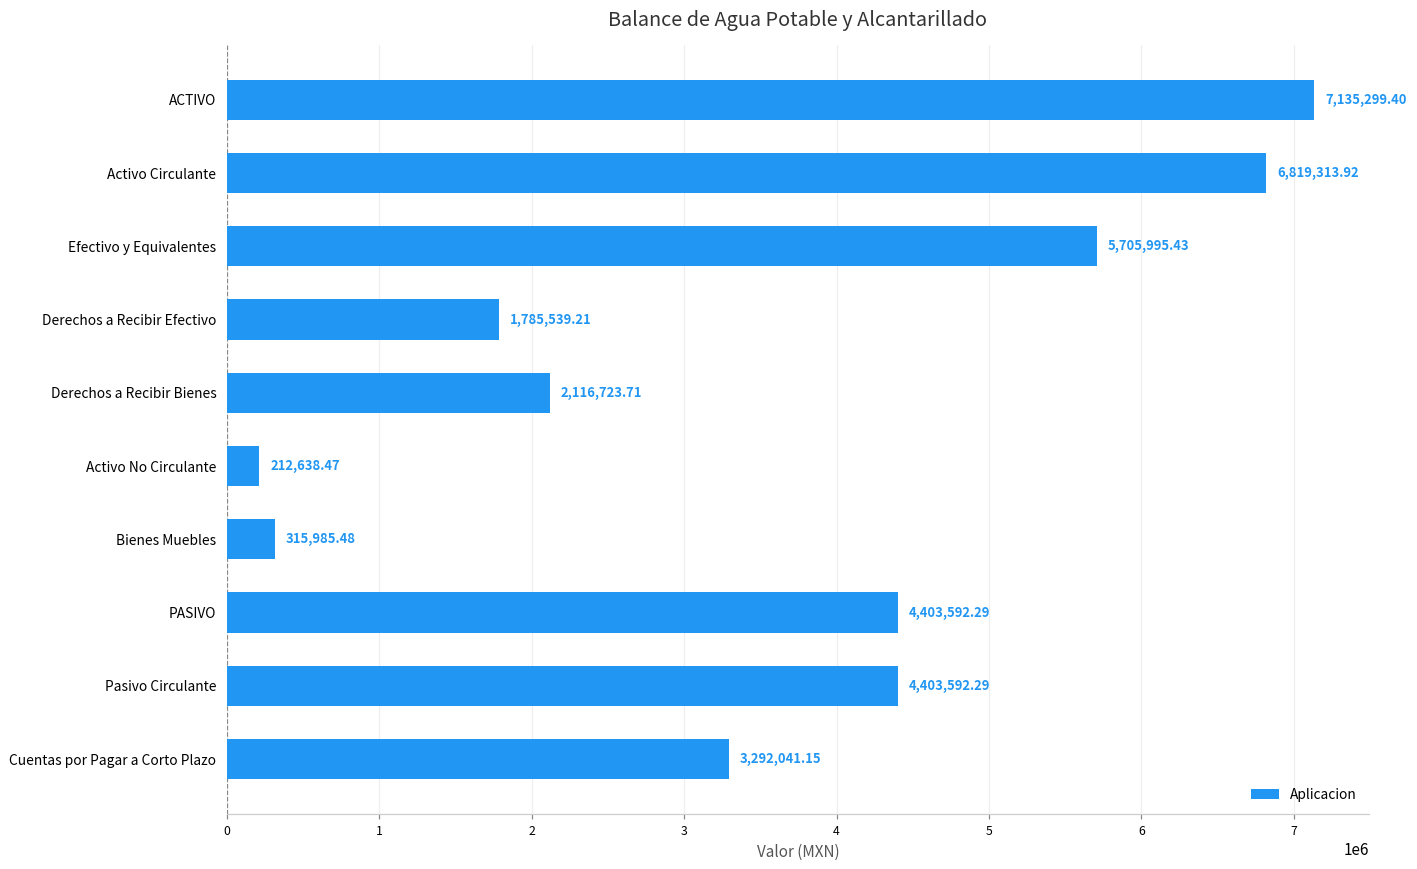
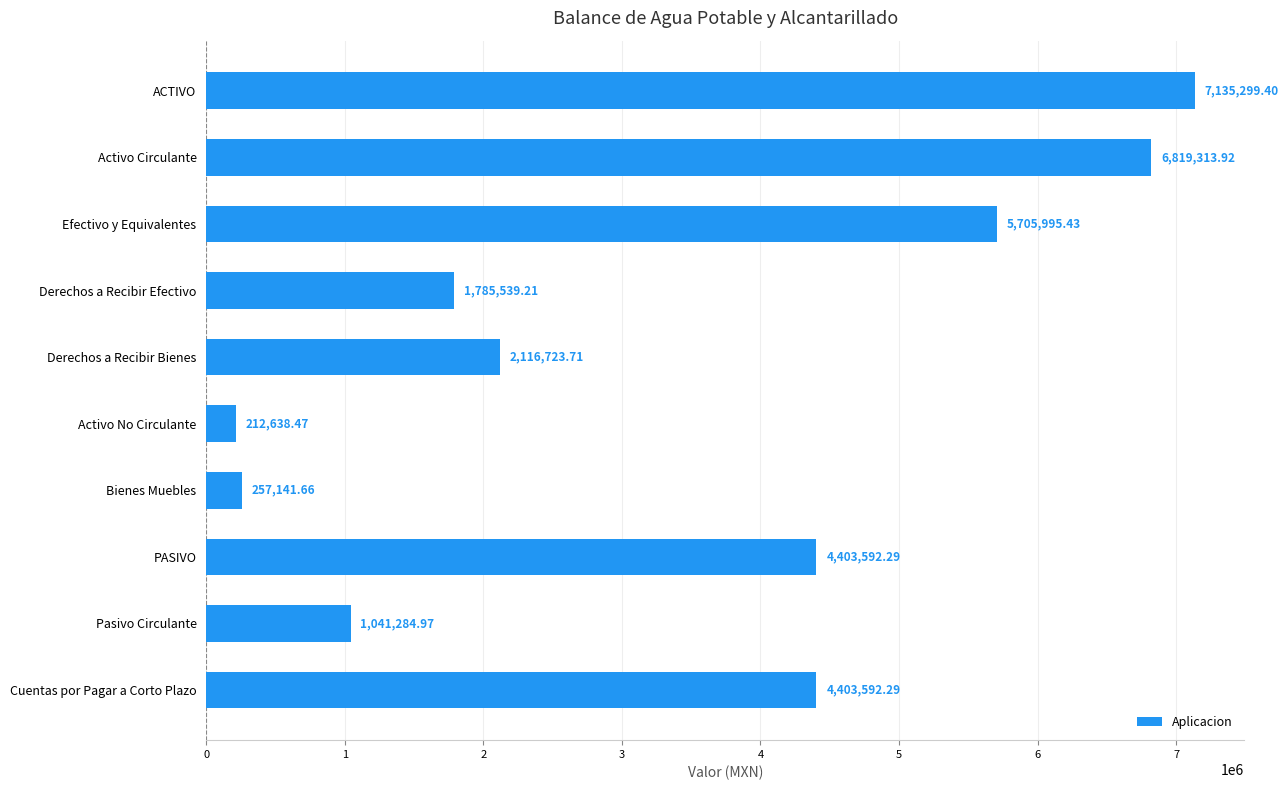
Bienes Muebles: 315,985.48 -> 257,141.66
Pasivo Circulante: 4,403,592.29 -> 1,041,284.97
Cuentas por Pagar a Corto Plazo: 3,292,041.15 -> 4,403,592.29
